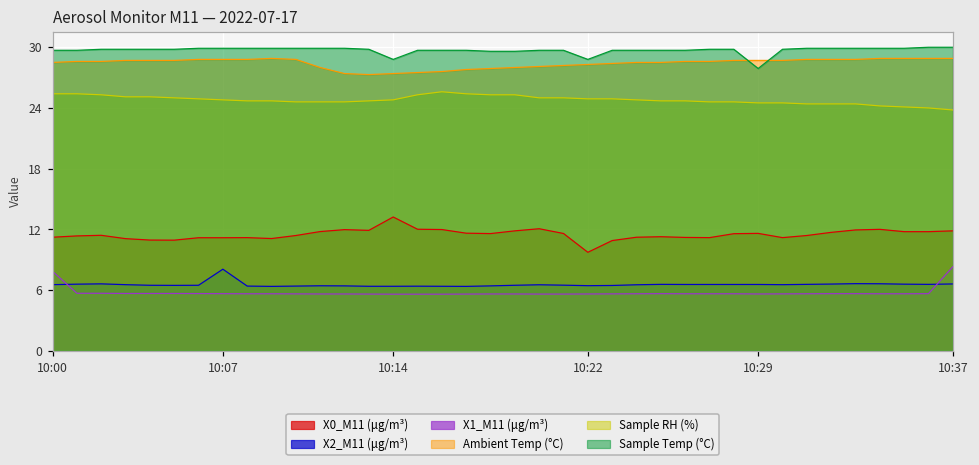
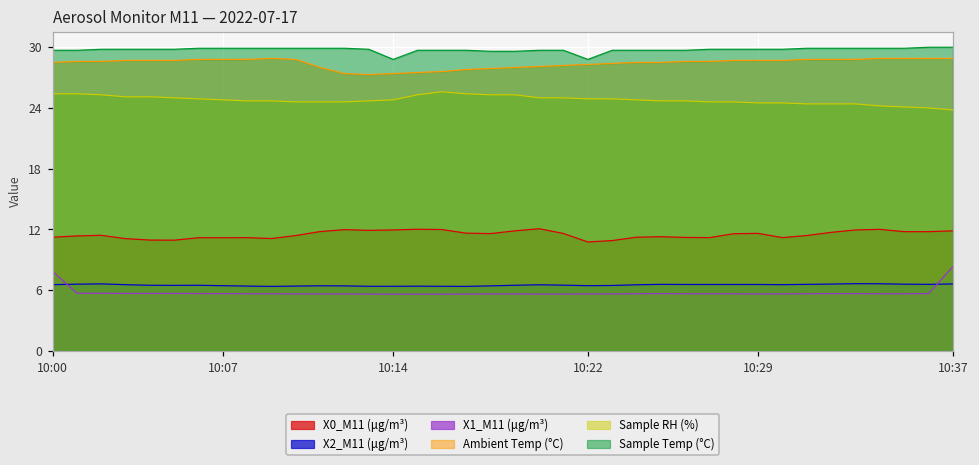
X2_M11 (μg/m³), 10:07: 8 -> 6
X0_M11 (μg/m³), 10:14: 13 -> 12
X0_M11 (μg/m³), 10:22: 10 -> 11
Sample Temp (°C), 10:29: 28 -> 30
